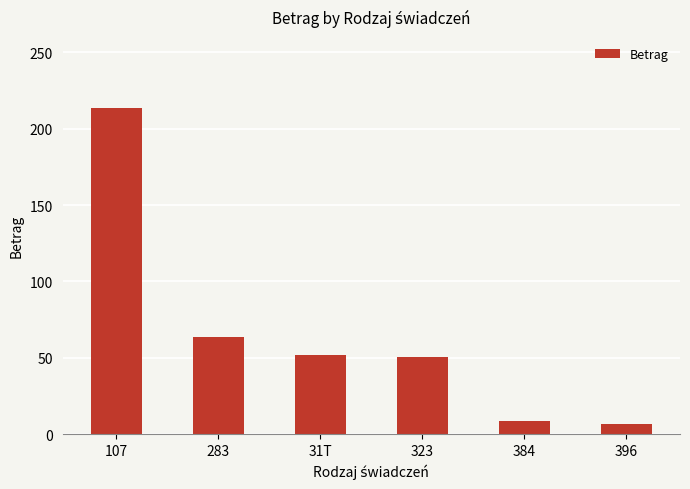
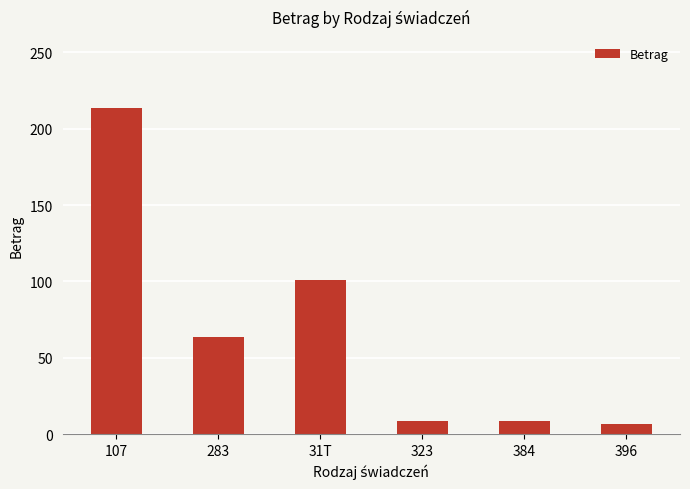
31T: 52 -> 101
323: 50 -> 9
